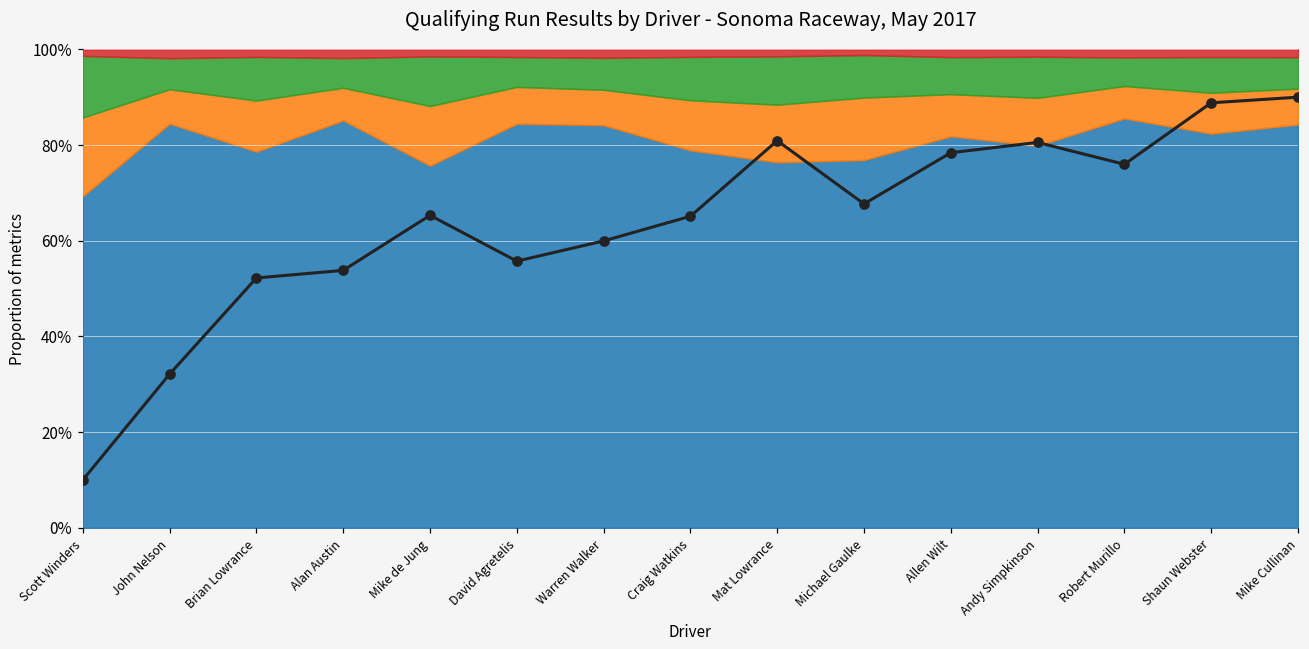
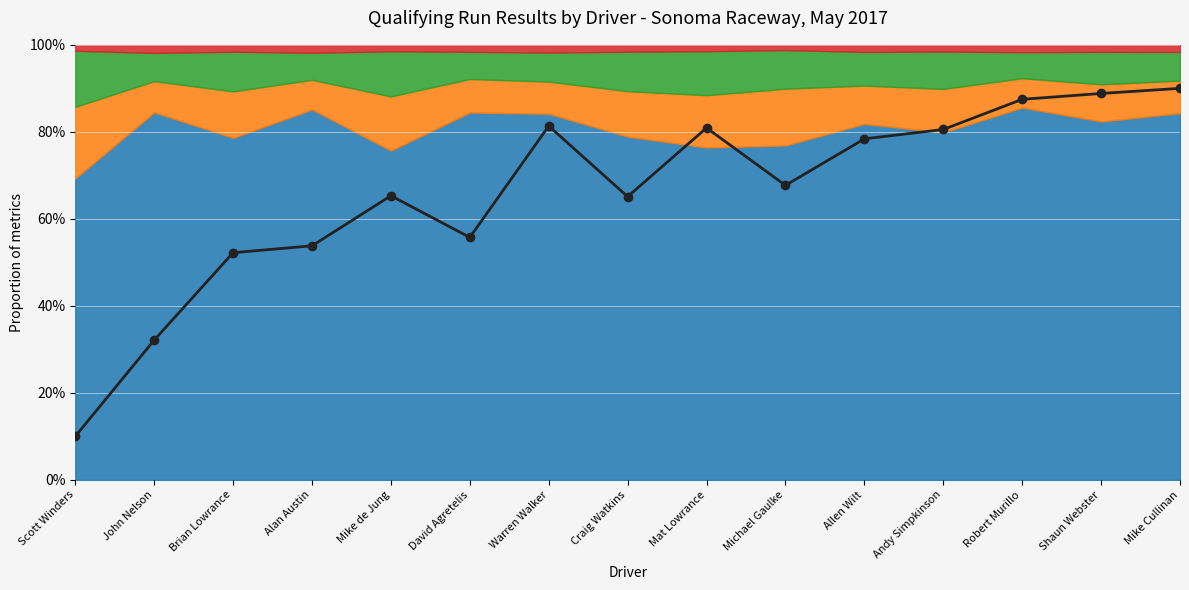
Best Lap time (normalized), Warren Walker: 60% -> 81%
Best Lap time (normalized), Robert Murillo: 76% -> 87%
